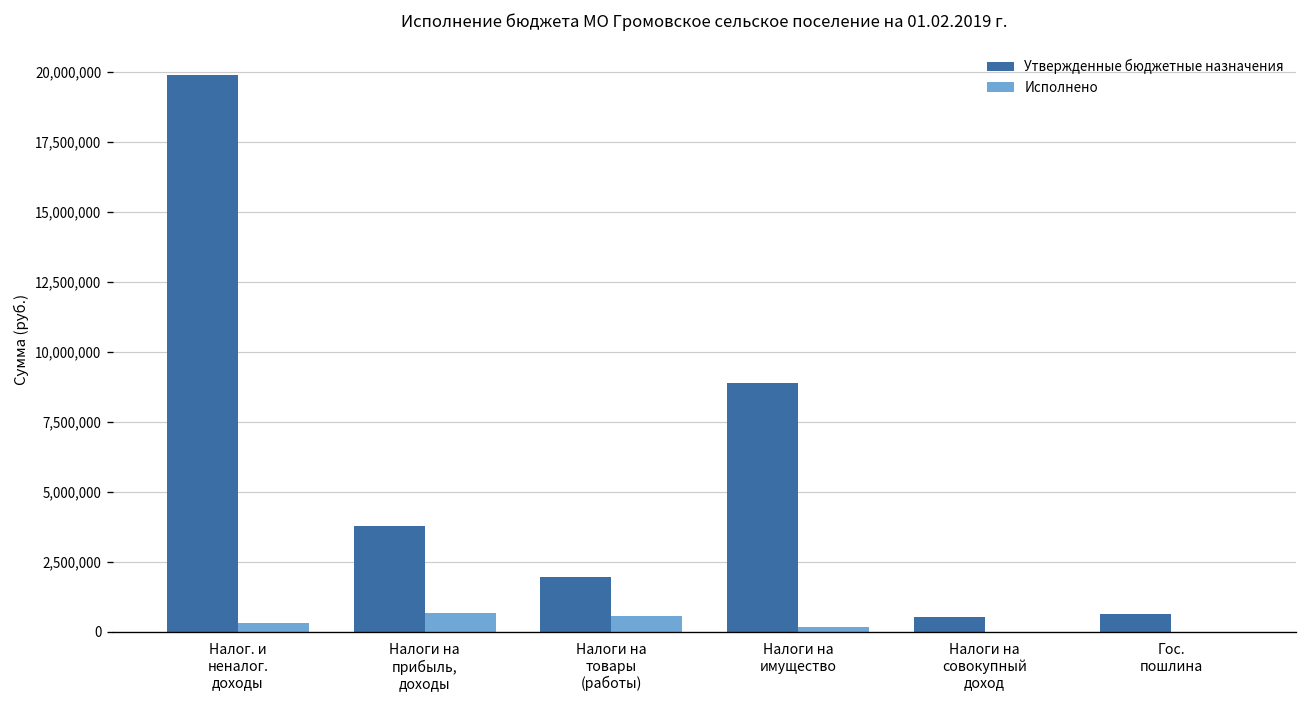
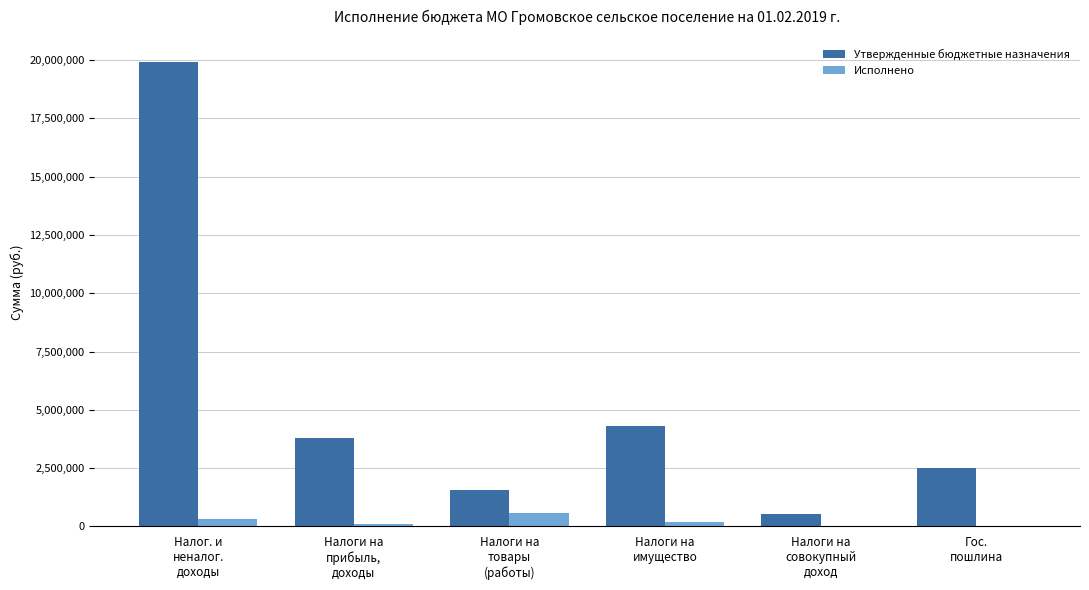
Исполнено, Налоги на прибыль, доходы: 700,000 -> 100,000
Утвержденные бюджетные назначения, Налоги на товары (работы): 1,900,000 -> 1,600,000
Утвержденные бюджетные назначения, Налоги на имущество: 8,900,000 -> 4,300,000
Утвержденные бюджетные назначения, Гос. пошлина: 600,000 -> 2,500,000
